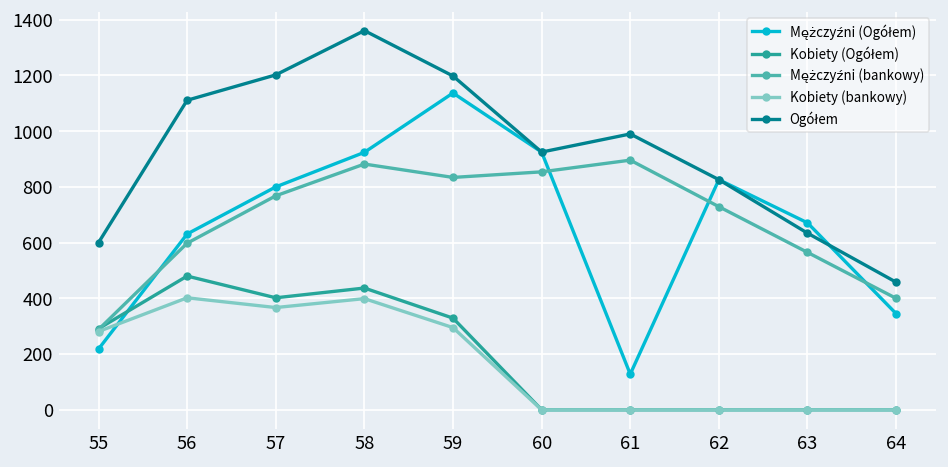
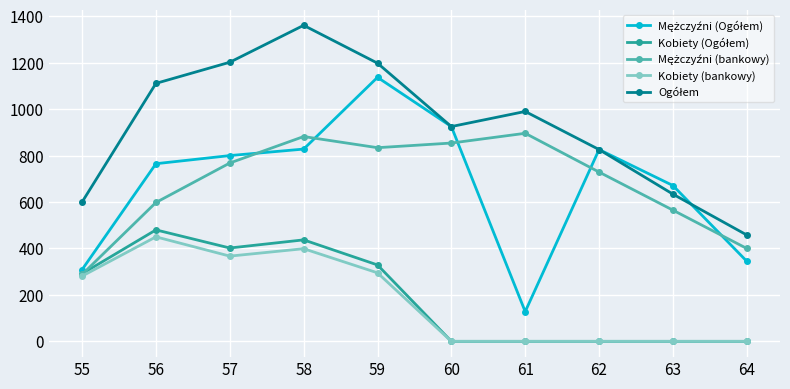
Mężczyźni (Ogółem), 55: 220 -> 310
Mężczyźni (Ogółem), 56: 630 -> 770
Kobiety (bankowy), 56: 400 -> 450
Mężczyźni (Ogółem), 58: 920 -> 830
